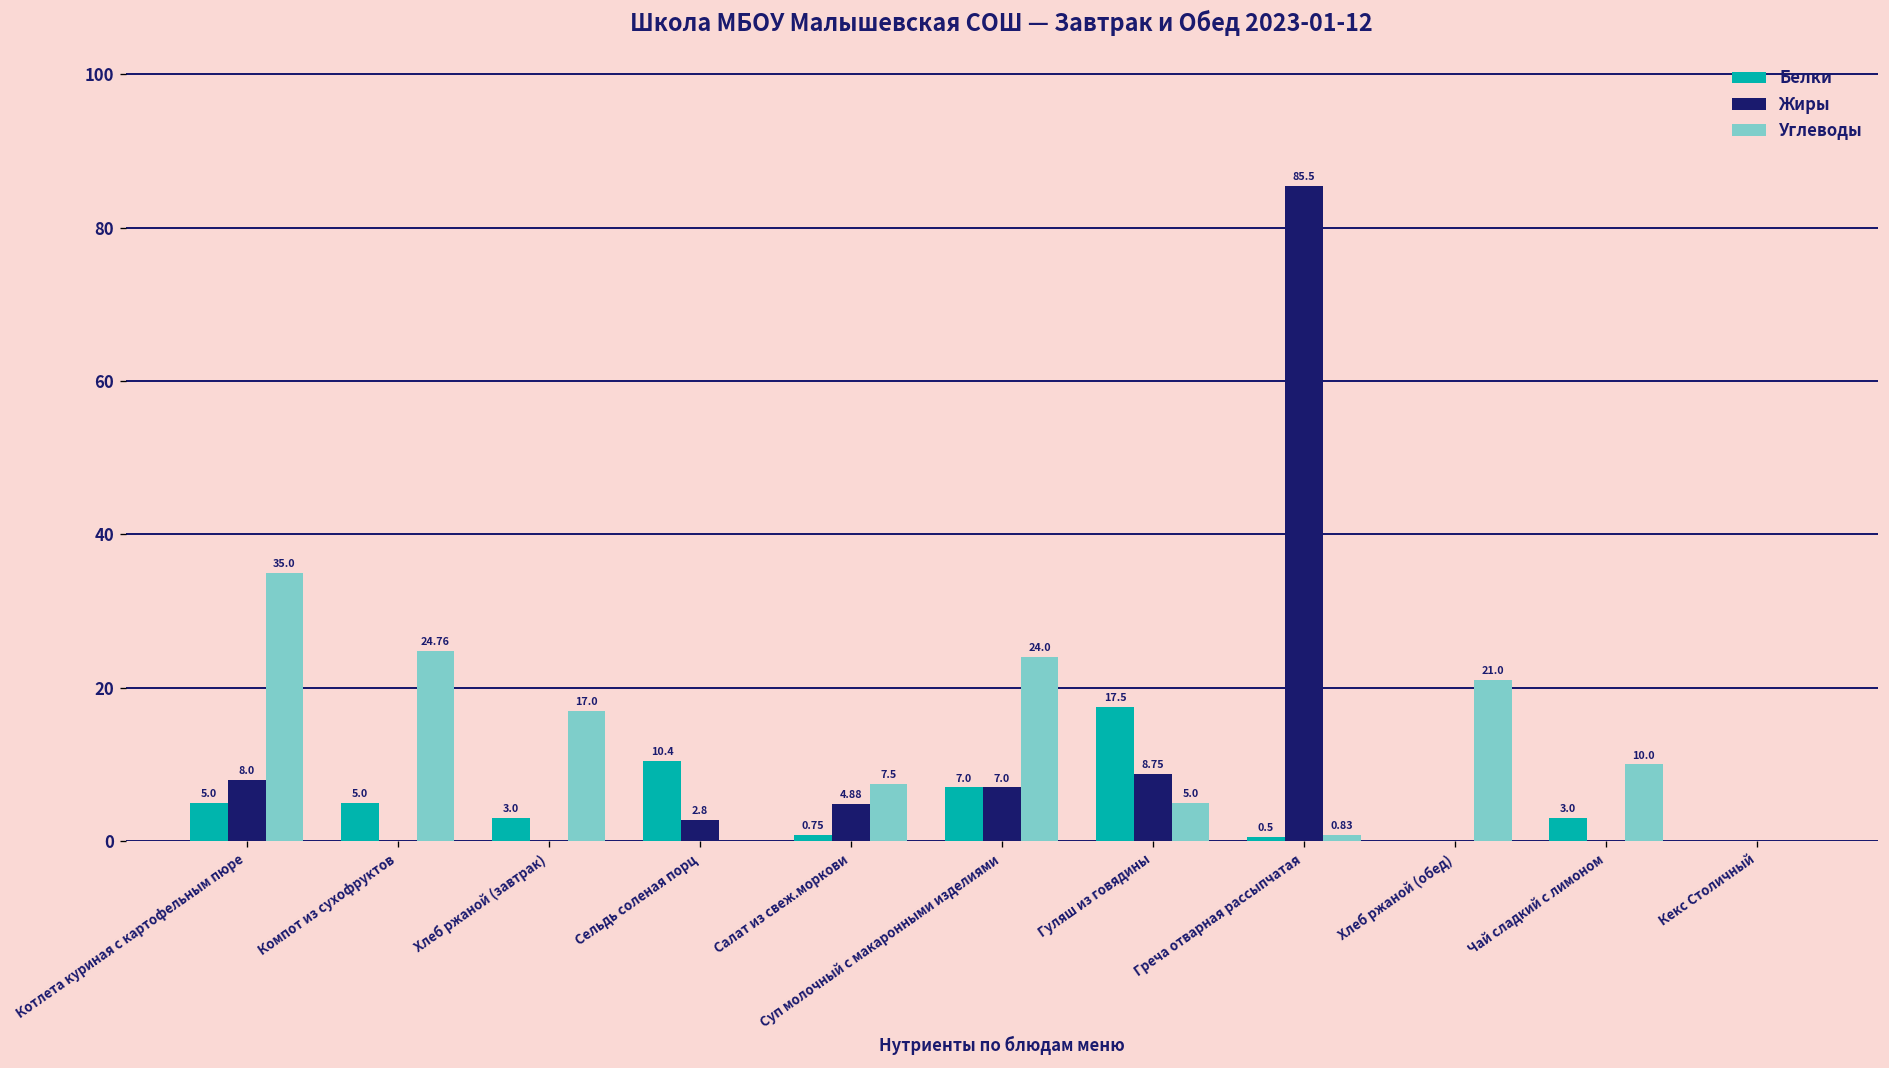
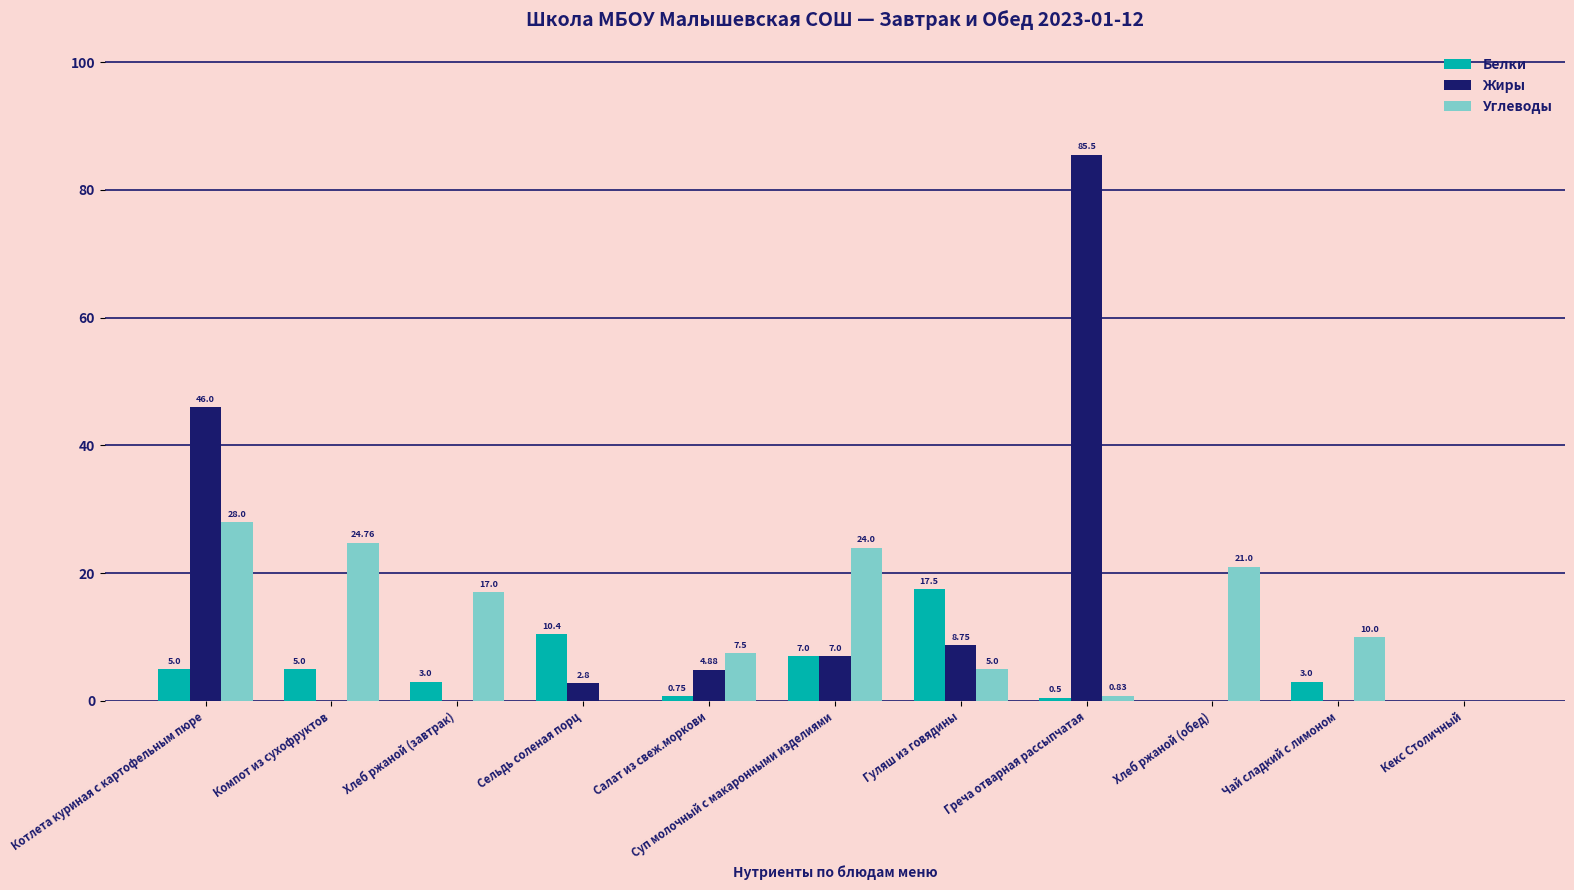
Жиры, Котлета куриная с картофельным пюре: 8.0 -> 46.0
Углеводы, Котлета куриная с картофельным пюре: 35.0 -> 28.0
